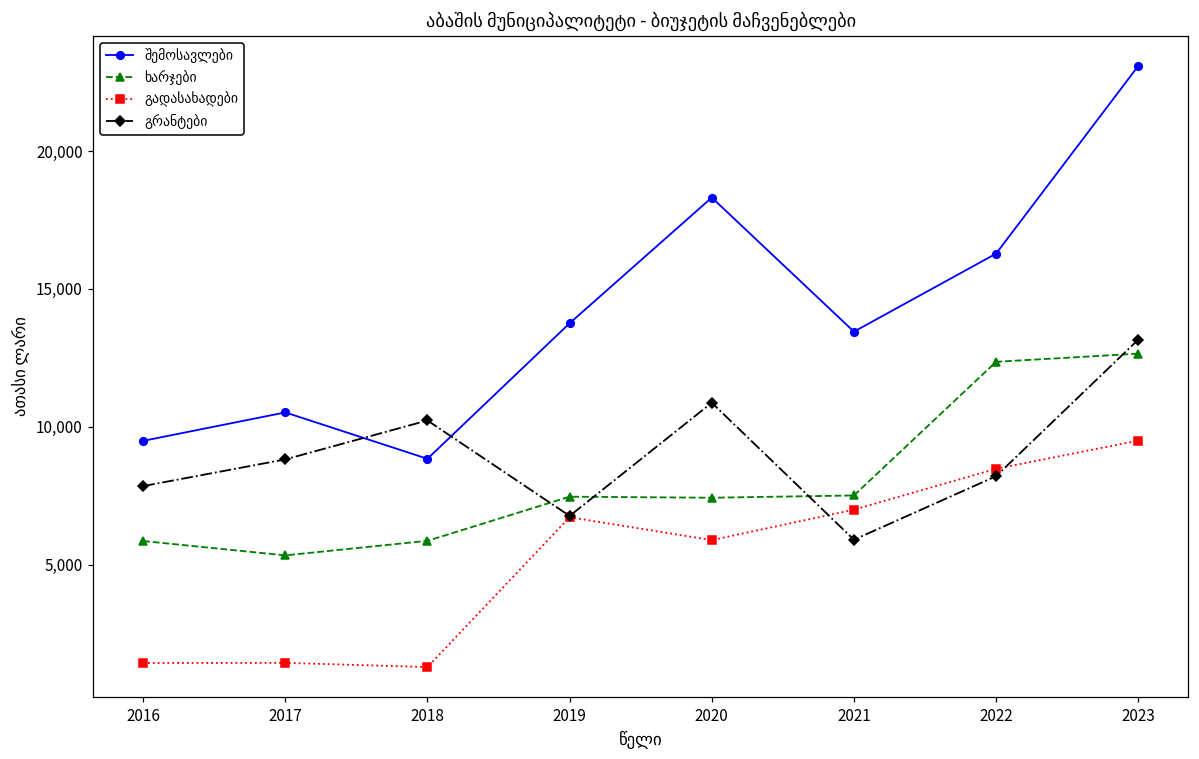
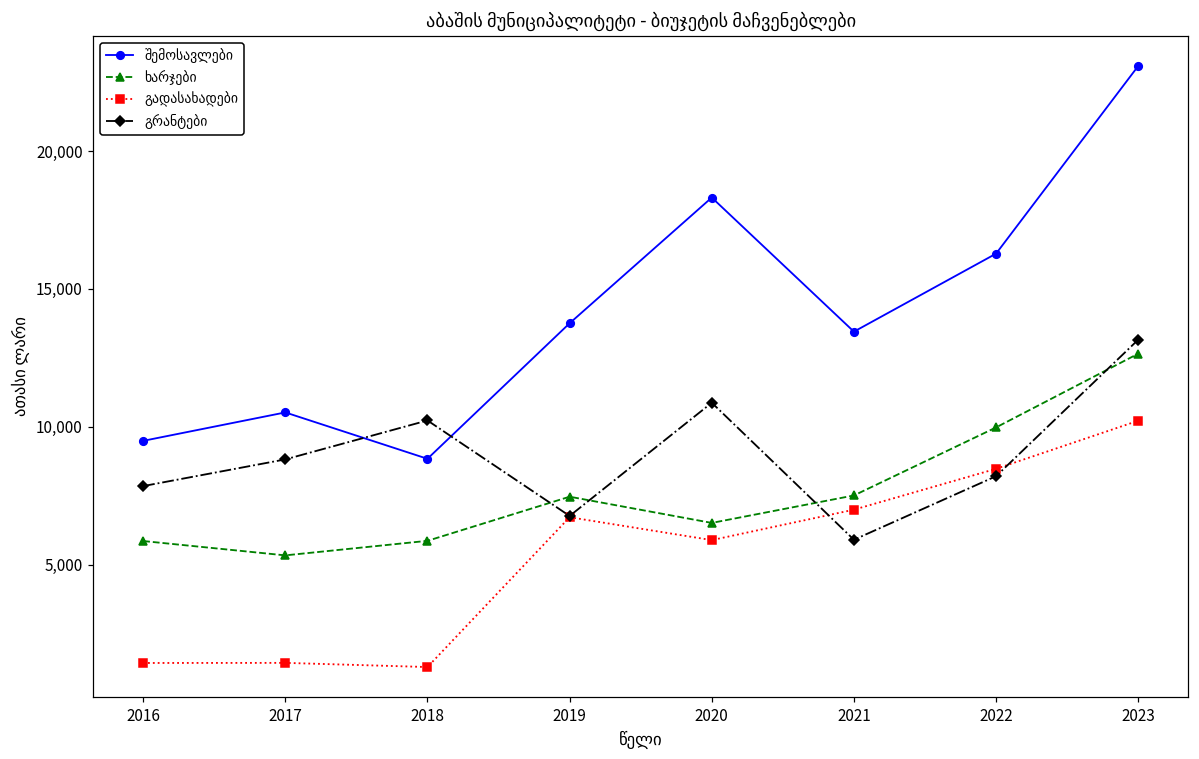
ხარჯები, 2020: 7,400 -> 6,500
ხარჯები, 2022: 12,400 -> 10,000
გადასახადები, 2023: 9,500 -> 10,200
